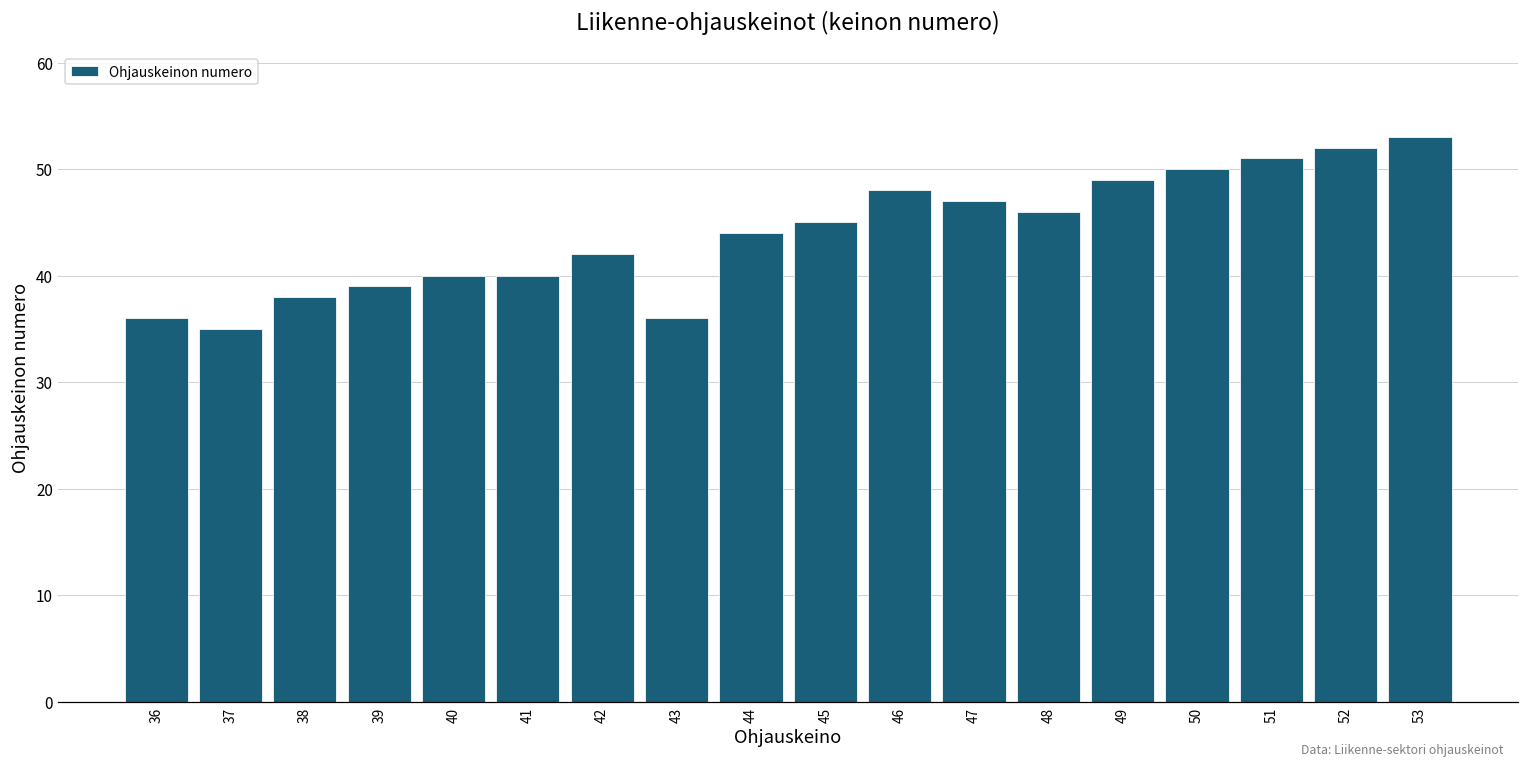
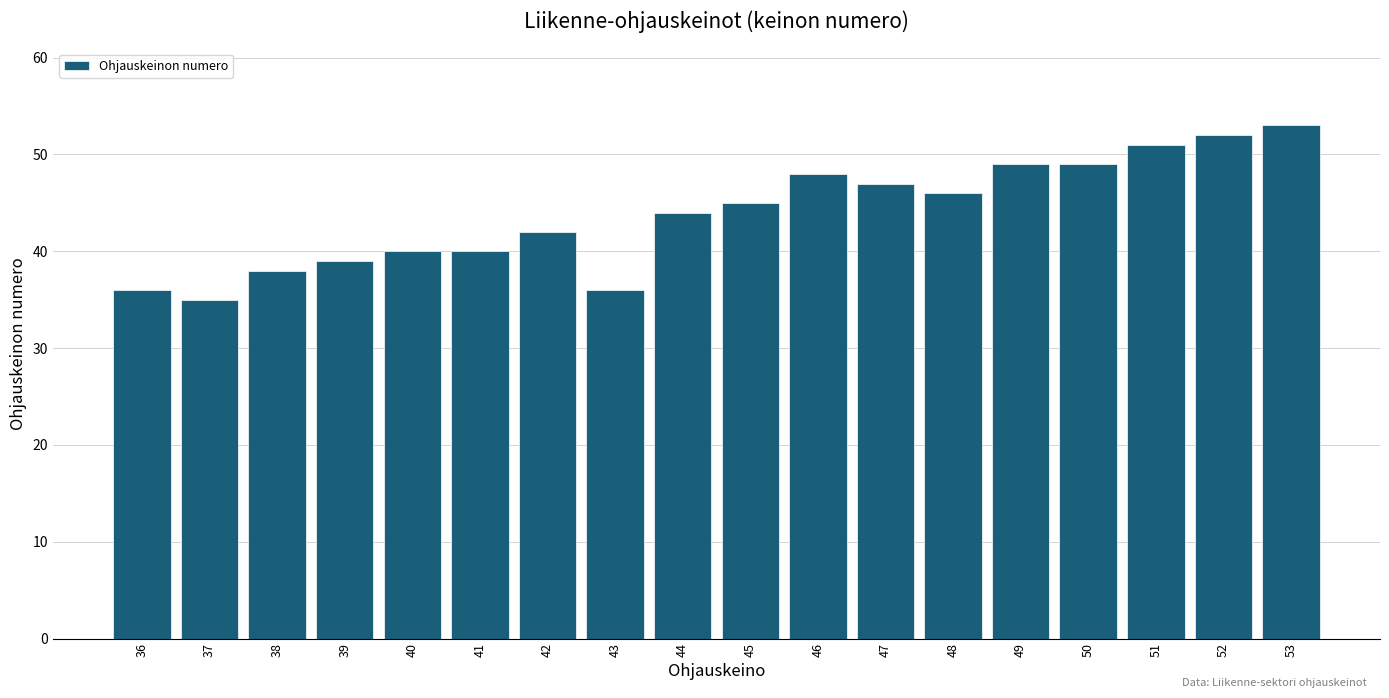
50: 50 -> 49
